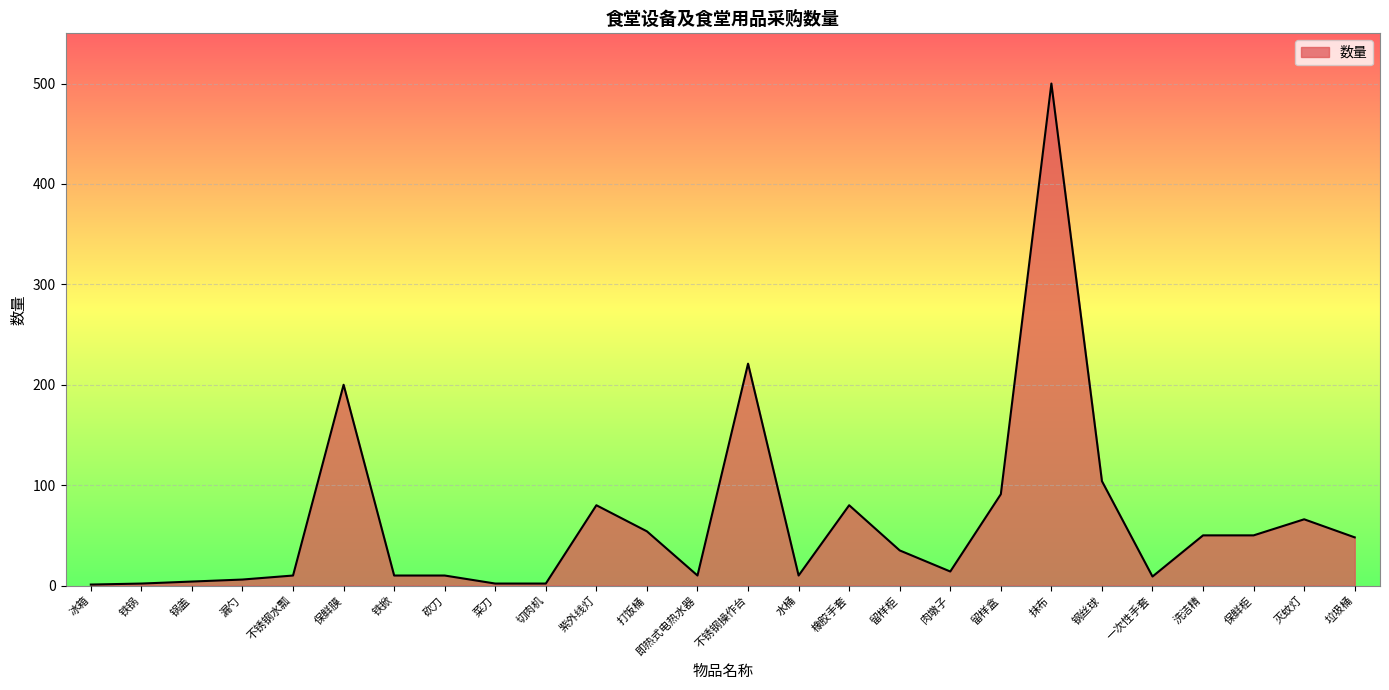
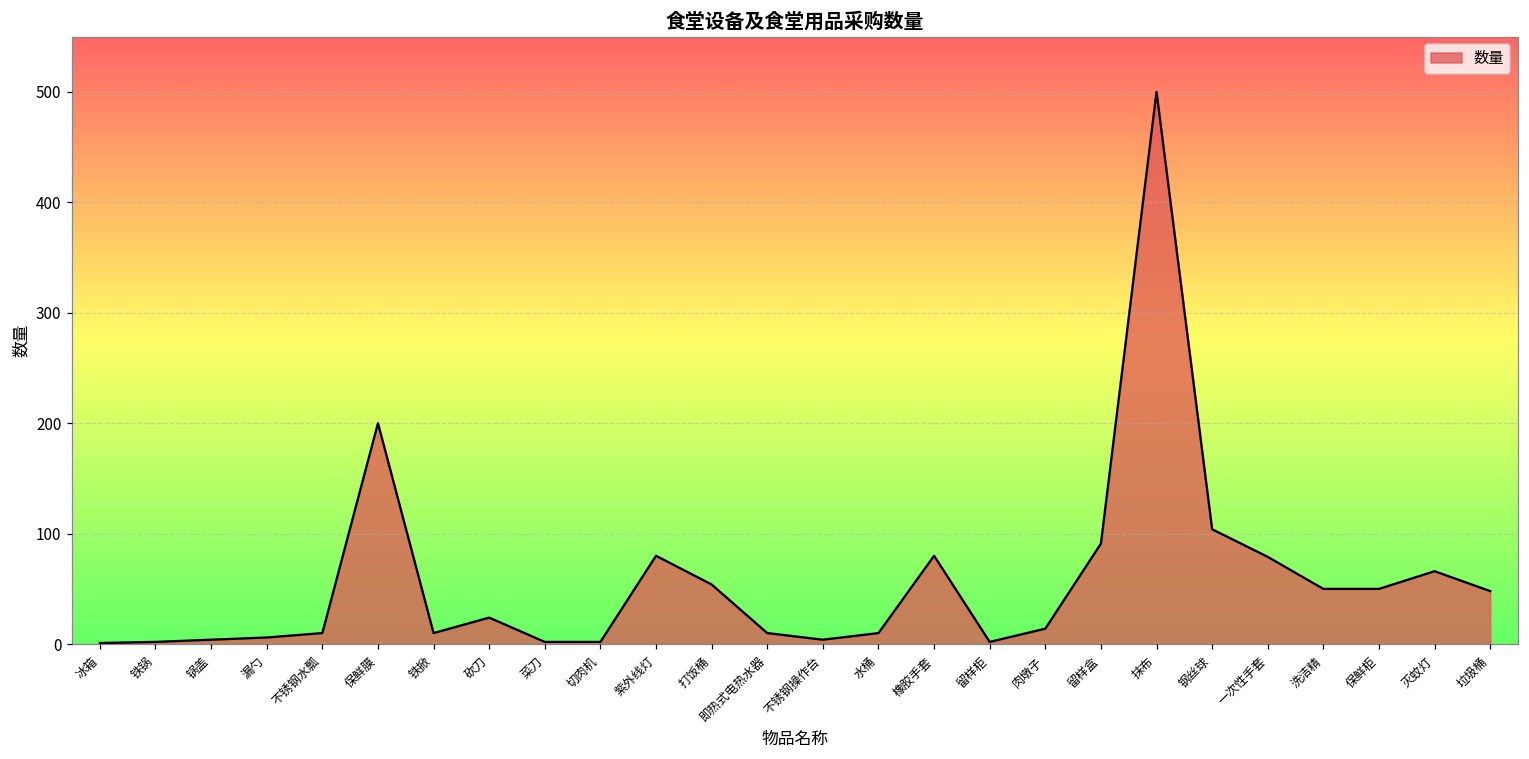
砍刀: 10 -> 24
不锈钢操作台: 221 -> 4
留样柜: 35 -> 2
一次性手套: 9 -> 79
